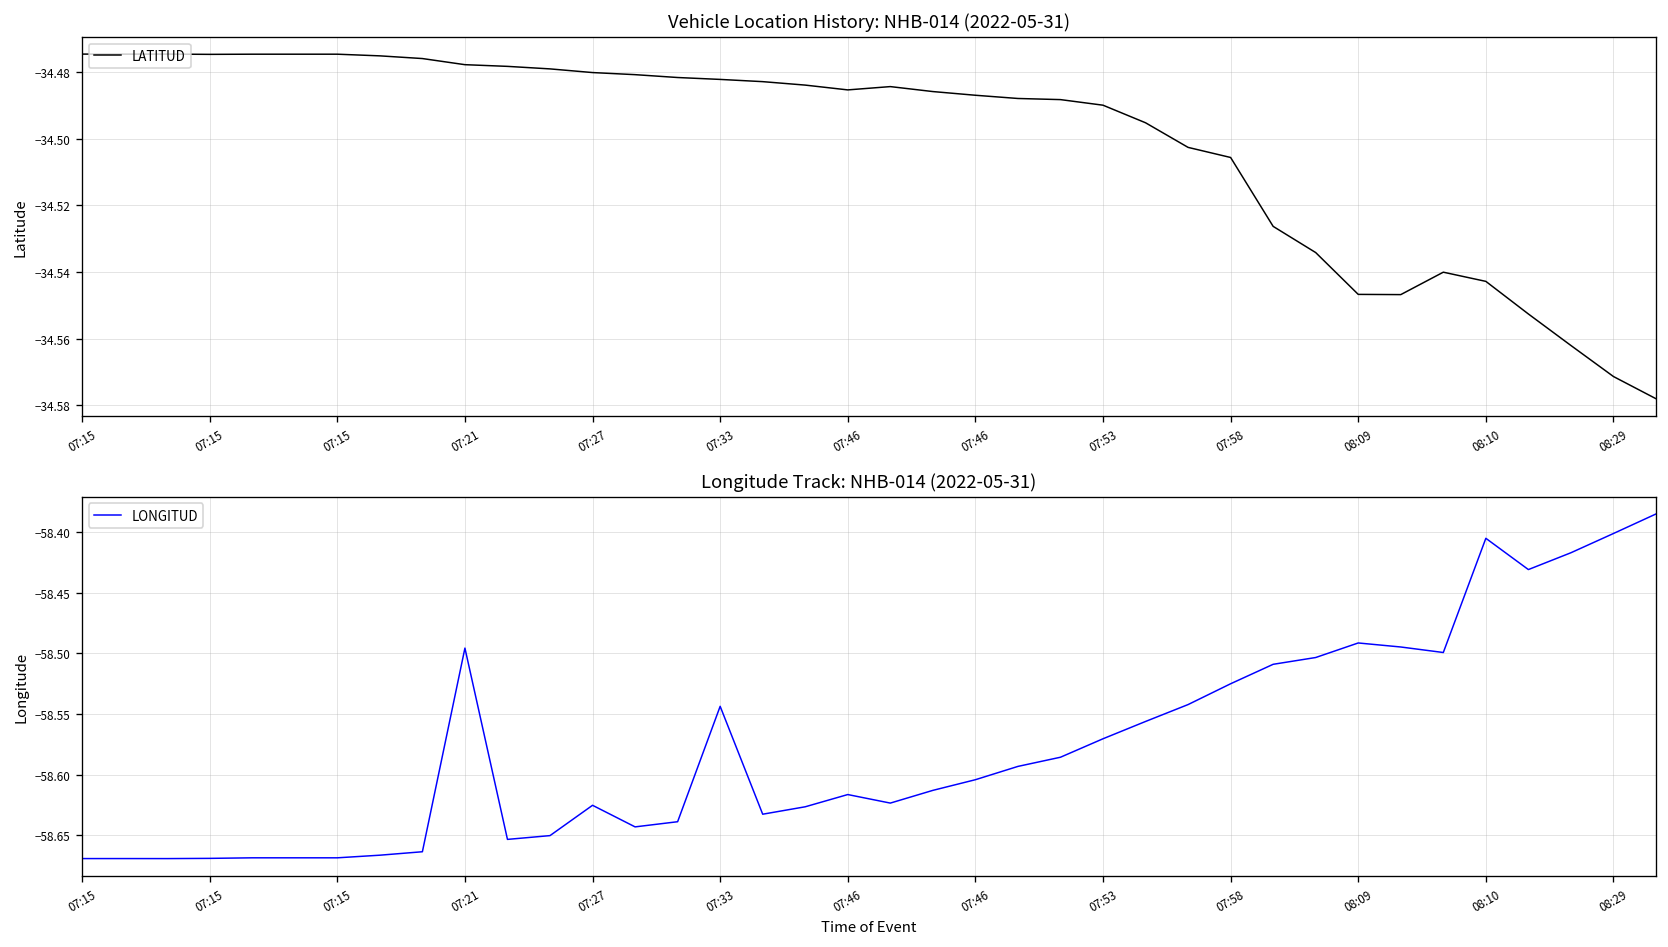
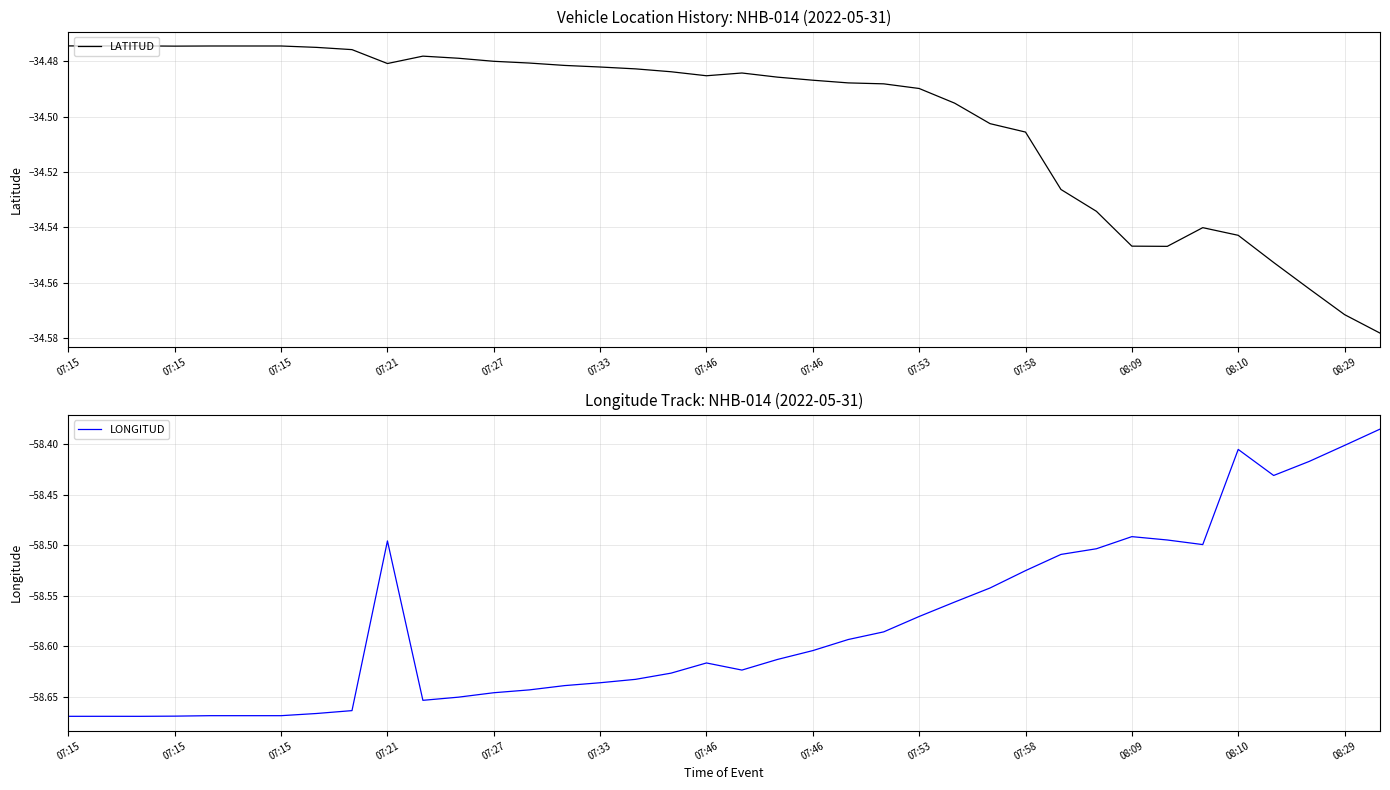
Vehicle Location History: NHB-014 (2022-05-31), 07:21: -34.478 -> -34.481
Longitude Track: NHB-014 (2022-05-31), 07:27: -58.625 -> -58.646
Longitude Track: NHB-014 (2022-05-31), 07:33: -58.544 -> -58.636
